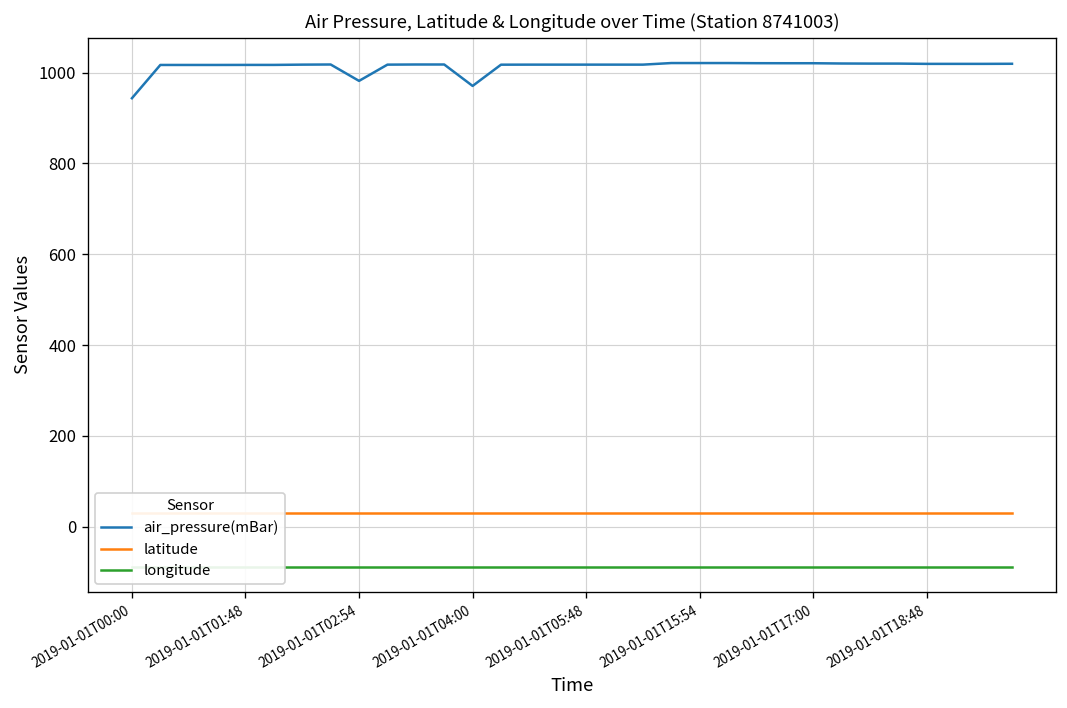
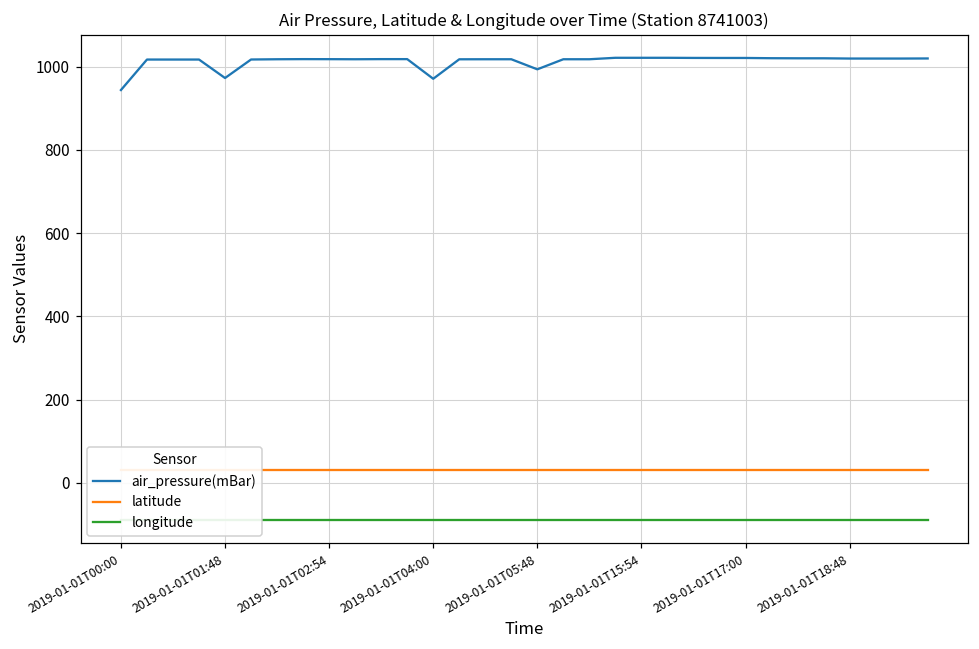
air_pressure(mBar), 2019-01-01T01:48: 1020 -> 970
air_pressure(mBar), 2019-01-01T02:54: 980 -> 1020
air_pressure(mBar), 2019-01-01T05:48: 1020 -> 990
